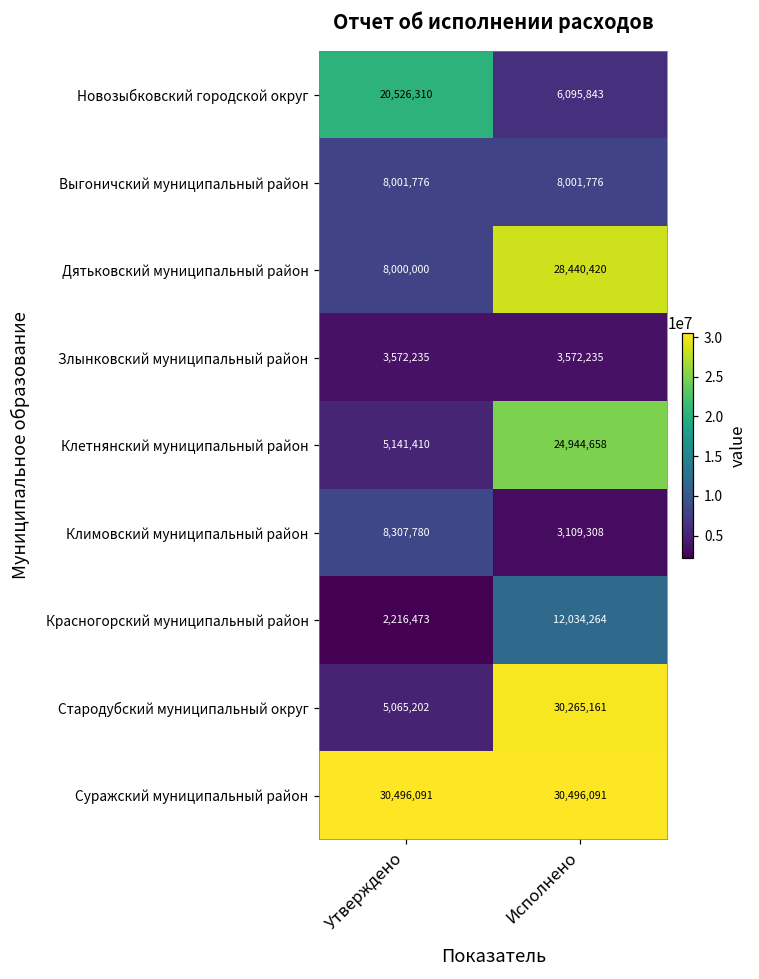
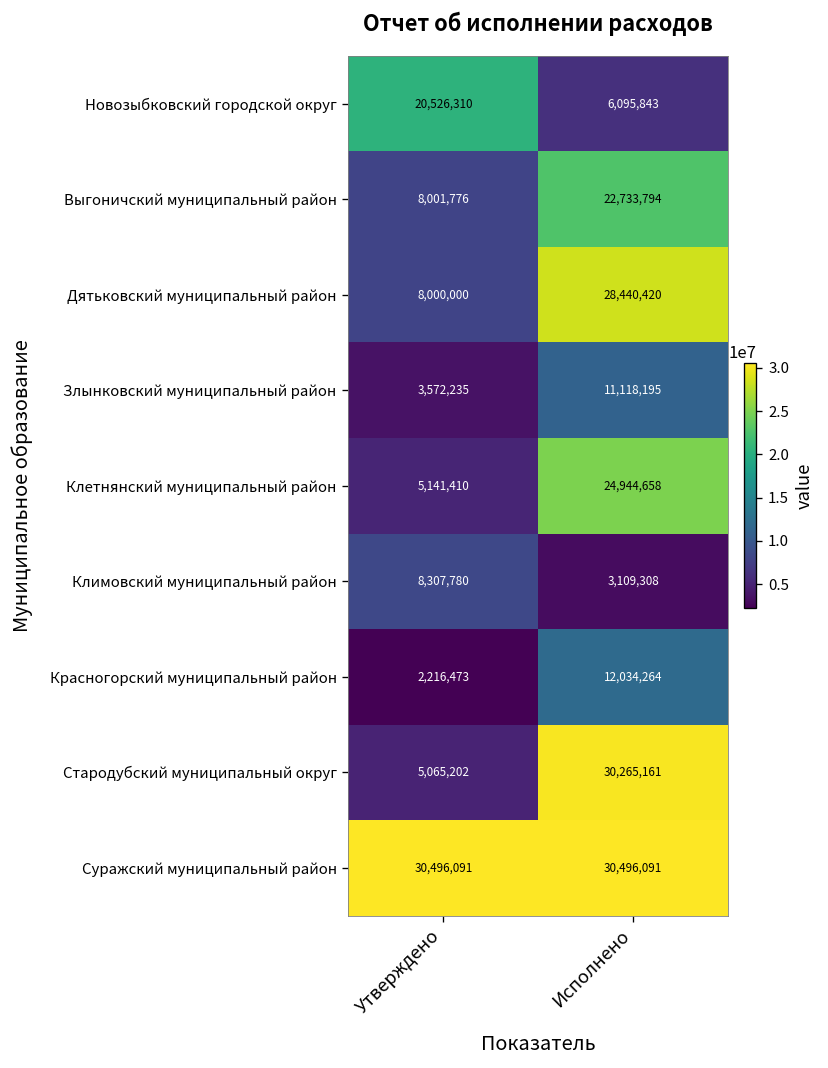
Выгоничский муниципальный район, Исполнено: 8,001,776 -> 22,733,794
Злынковский муниципальный район, Исполнено: 3,572,235 -> 11,118,195
